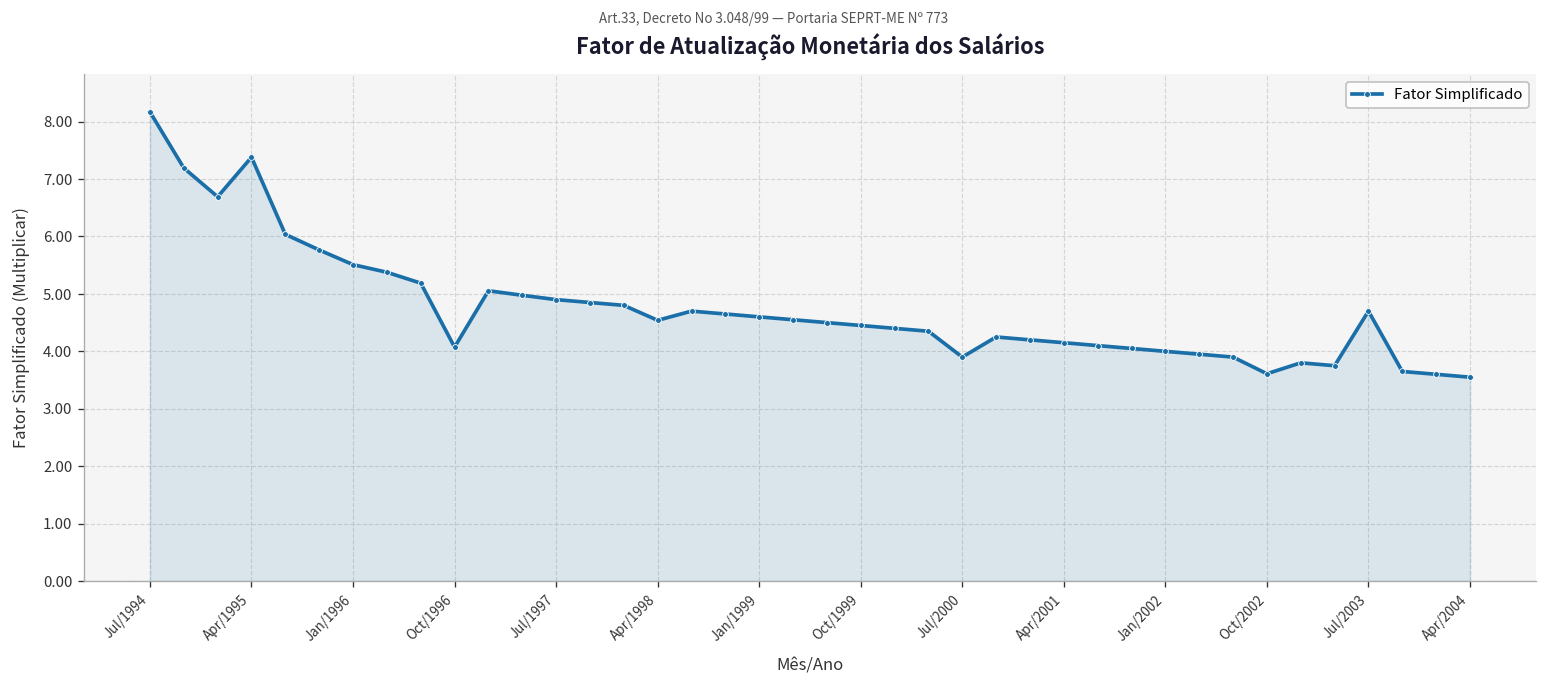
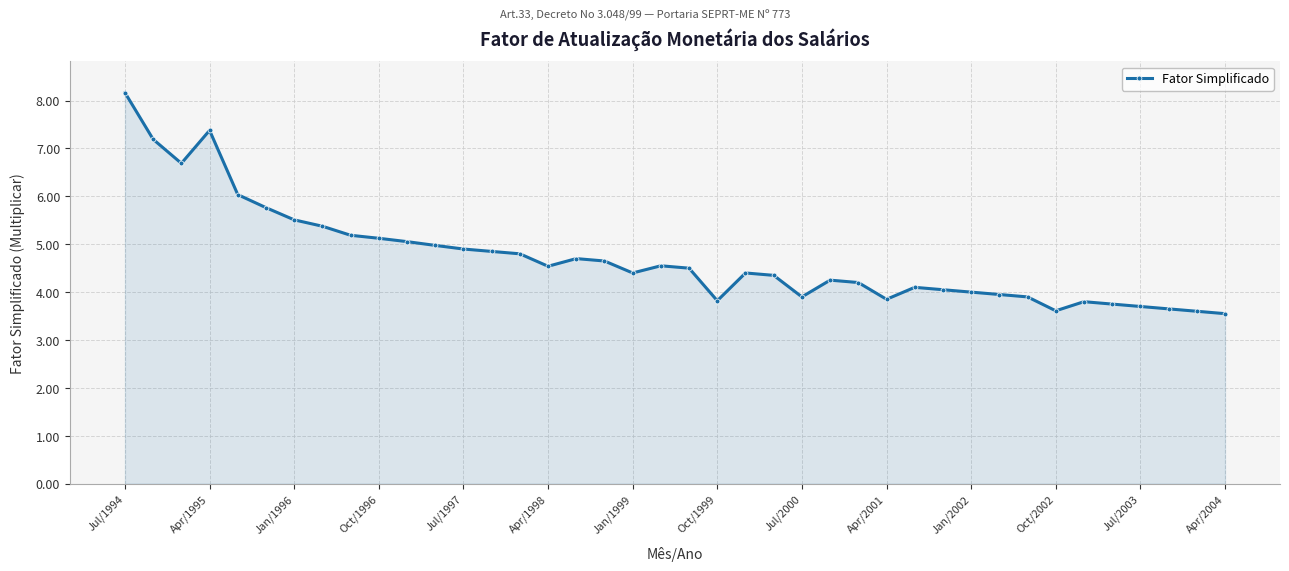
Oct/1996: 4.1 -> 5.1
Jan/1999: 4.6 -> 4.4
Oct/1999: 4.5 -> 3.8
Apr/2001: 4.2 -> 3.9
Jul/2003: 4.7 -> 3.7
